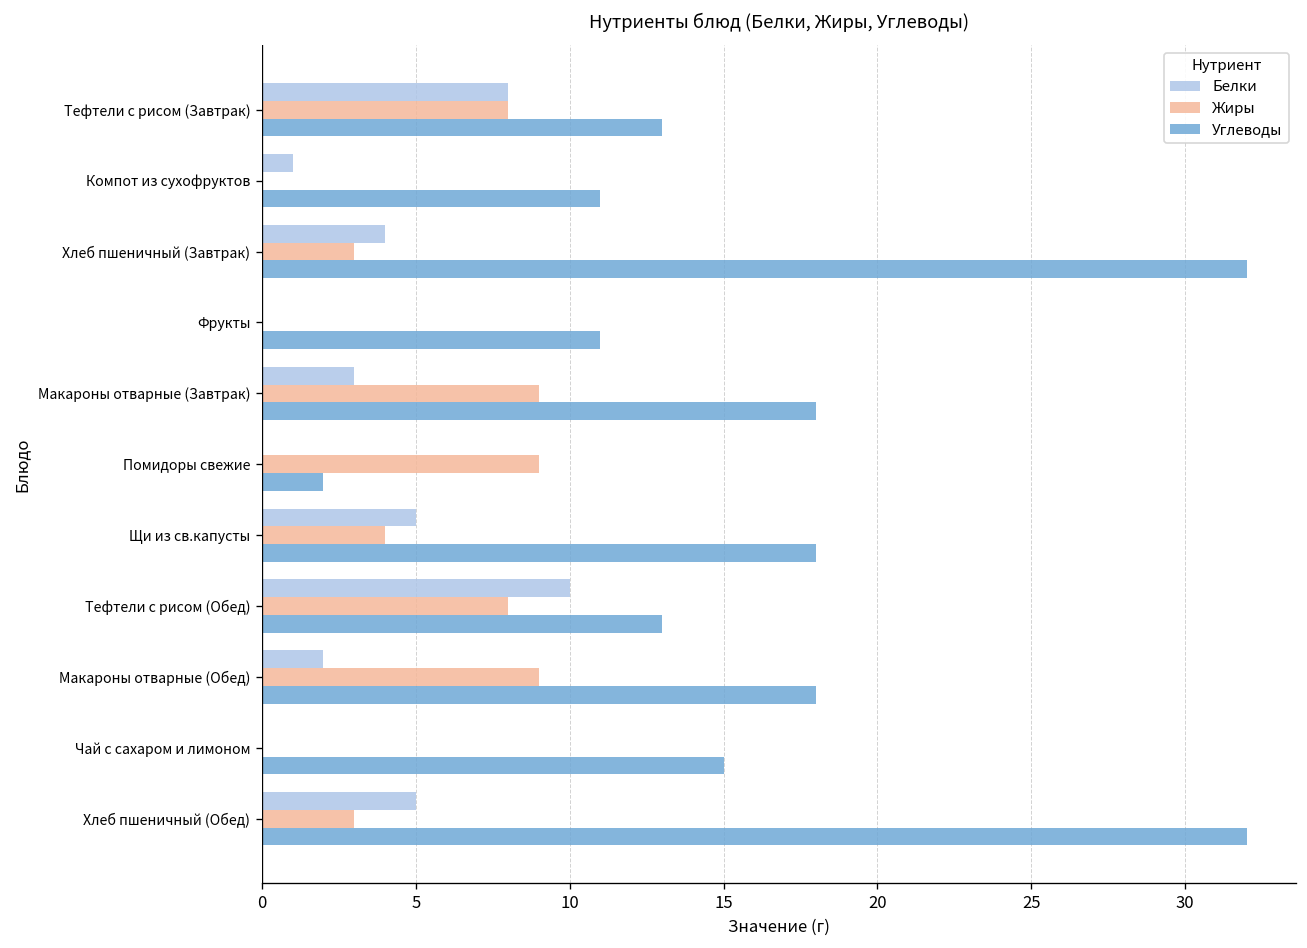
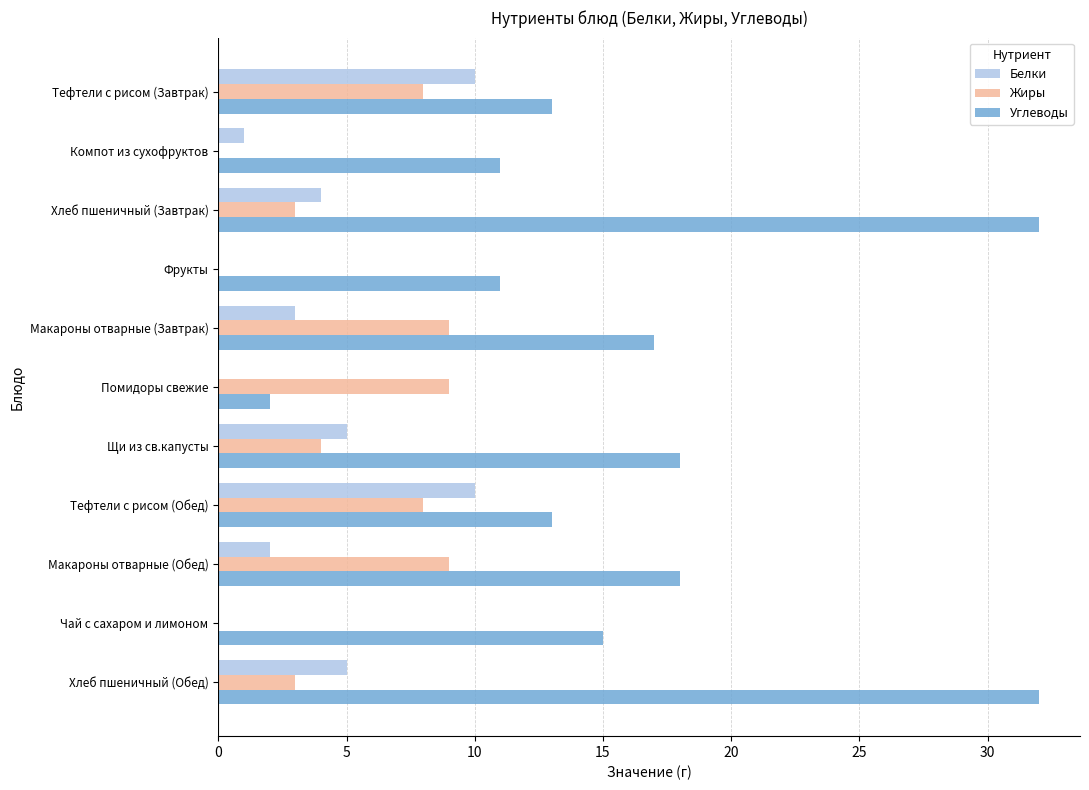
Белки, Тефтели с рисом (Завтрак): 8 -> 10
Углеводы, Макароны отварные (Завтрак): 18 -> 17
